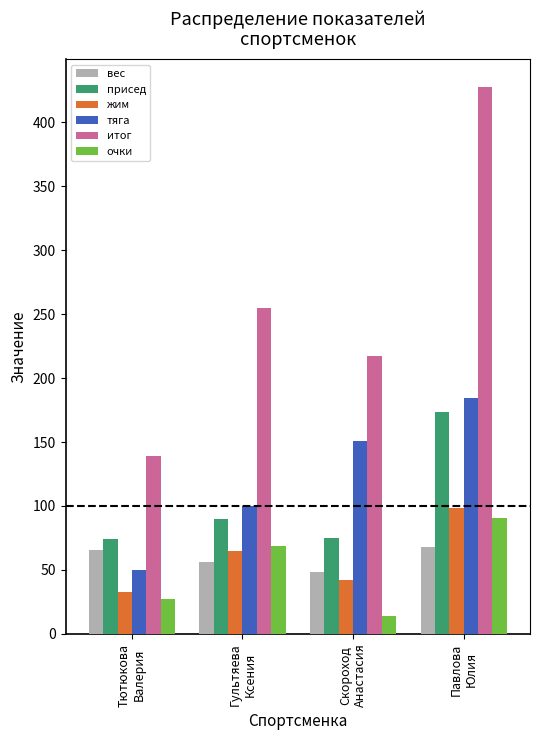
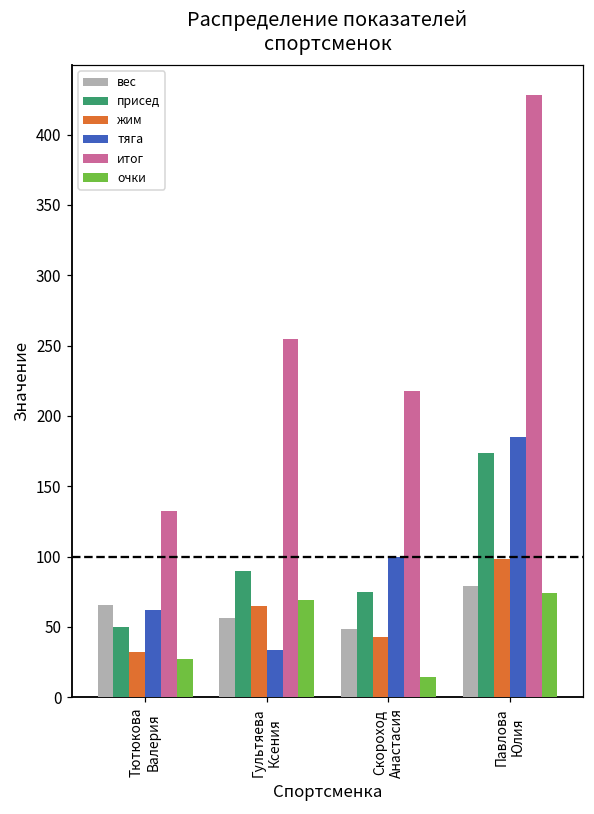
присед, Тютюкова Валерия: 74 -> 50
тяга, Тютюкова Валерия: 50 -> 62
итог, Тютюкова Валерия: 139 -> 133
тяга, Гультяева Ксения: 100 -> 34
тяга, Скороход Анастасия: 151 -> 100
вес, Павлова Юлия: 68 -> 79
очки, Павлова Юлия: 91 -> 74
